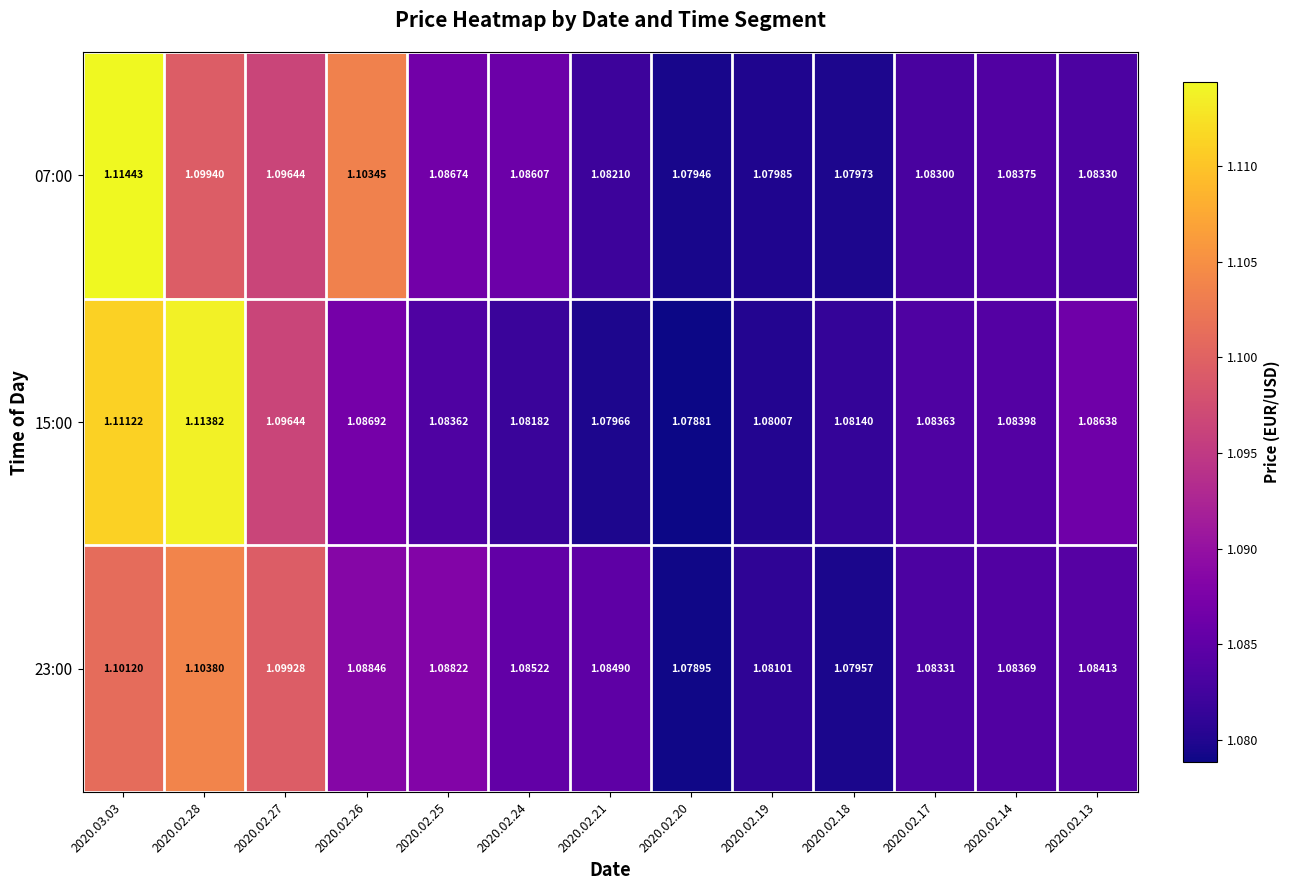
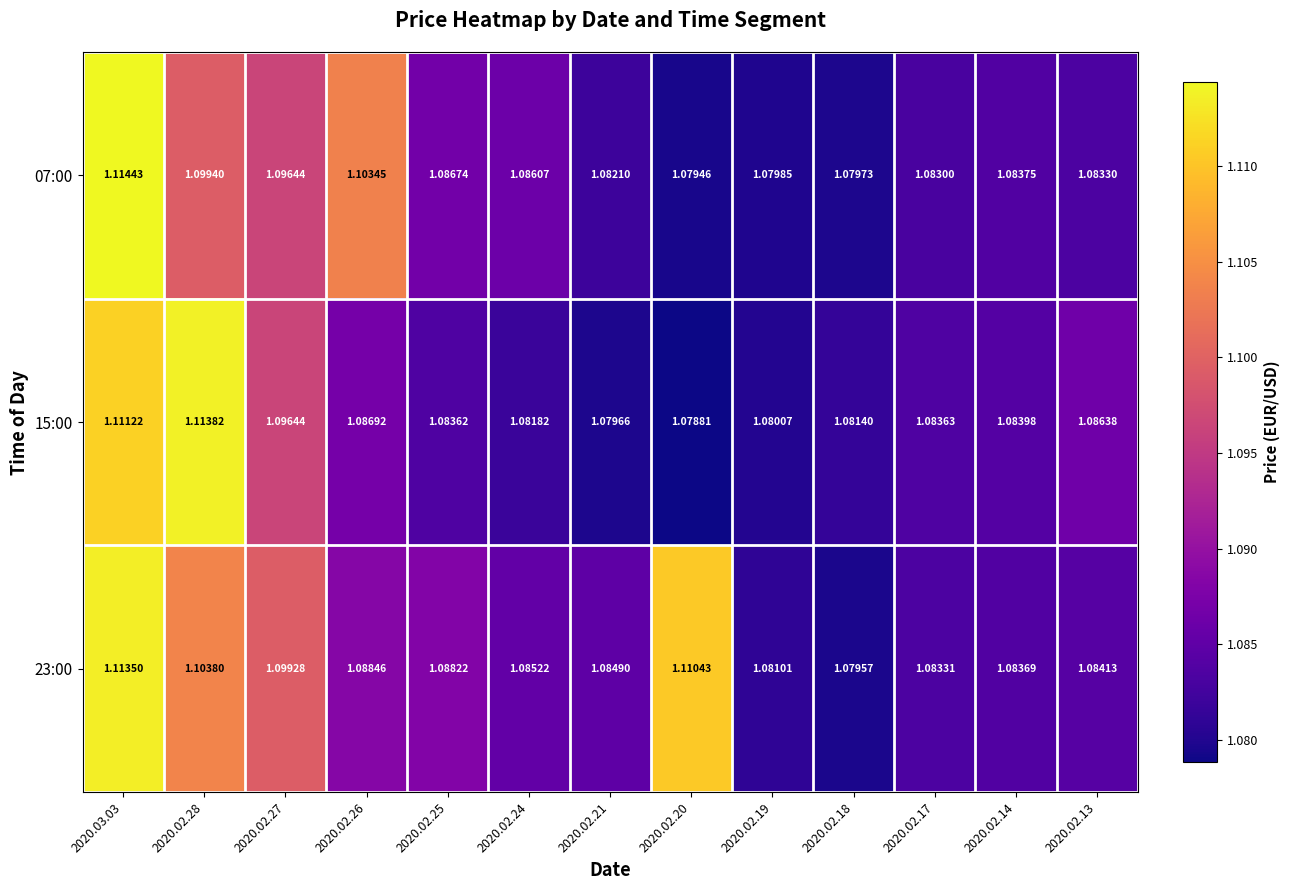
23:00, 2020.03.03: 1.10120 -> 1.11350
23:00, 2020.02.20: 1.07895 -> 1.11043
